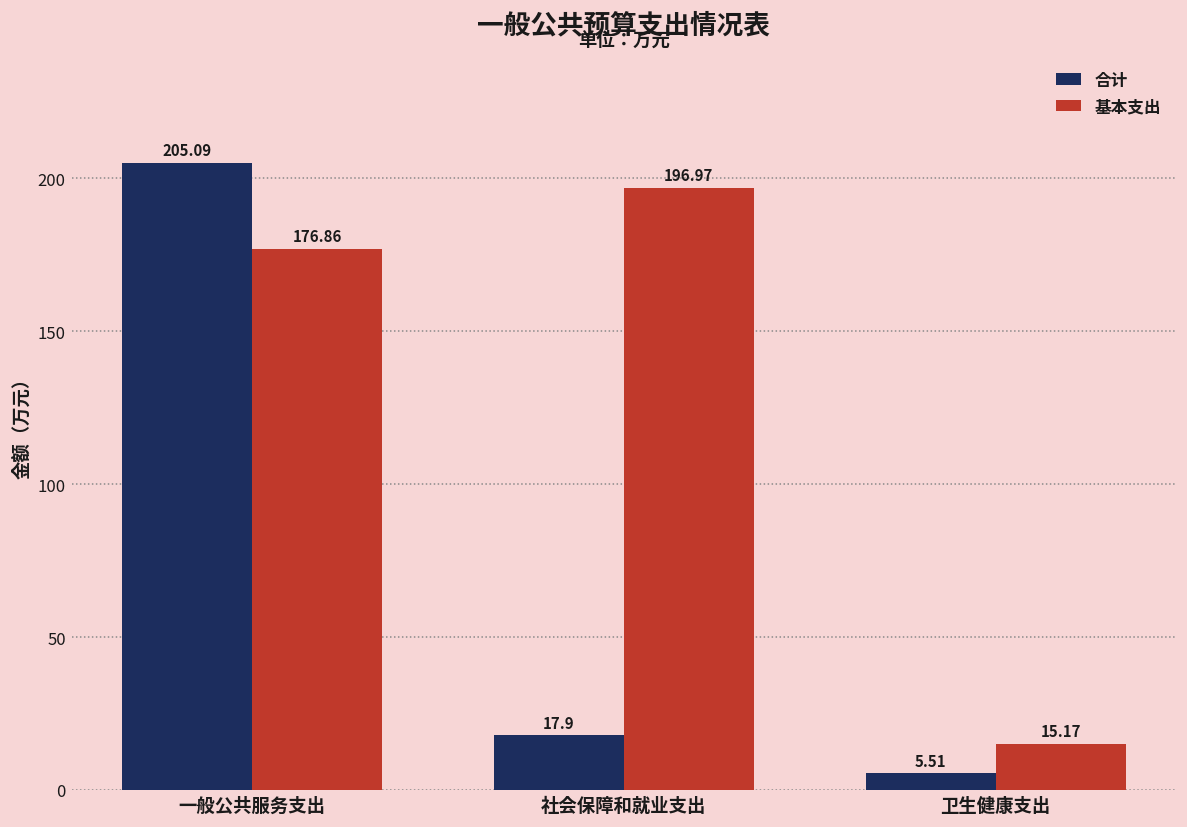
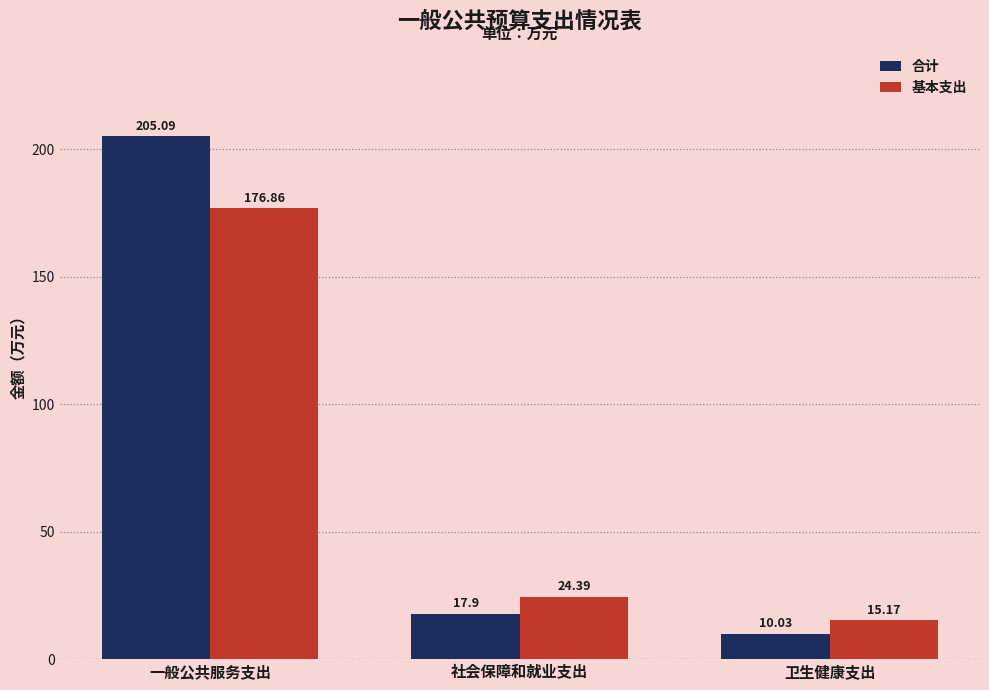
基本支出, 社会保障和就业支出: 196.97 -> 24.39
合计, 卫生健康支出: 5.51 -> 10.03
